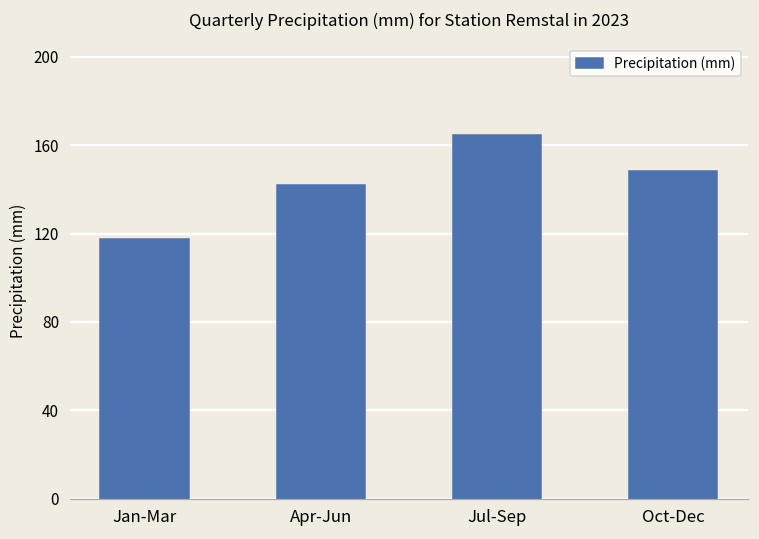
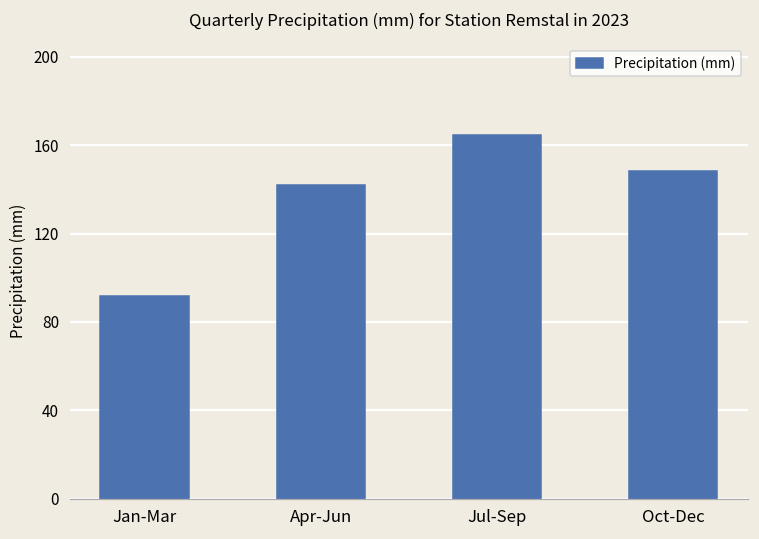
Jan-Mar: 118 -> 92
